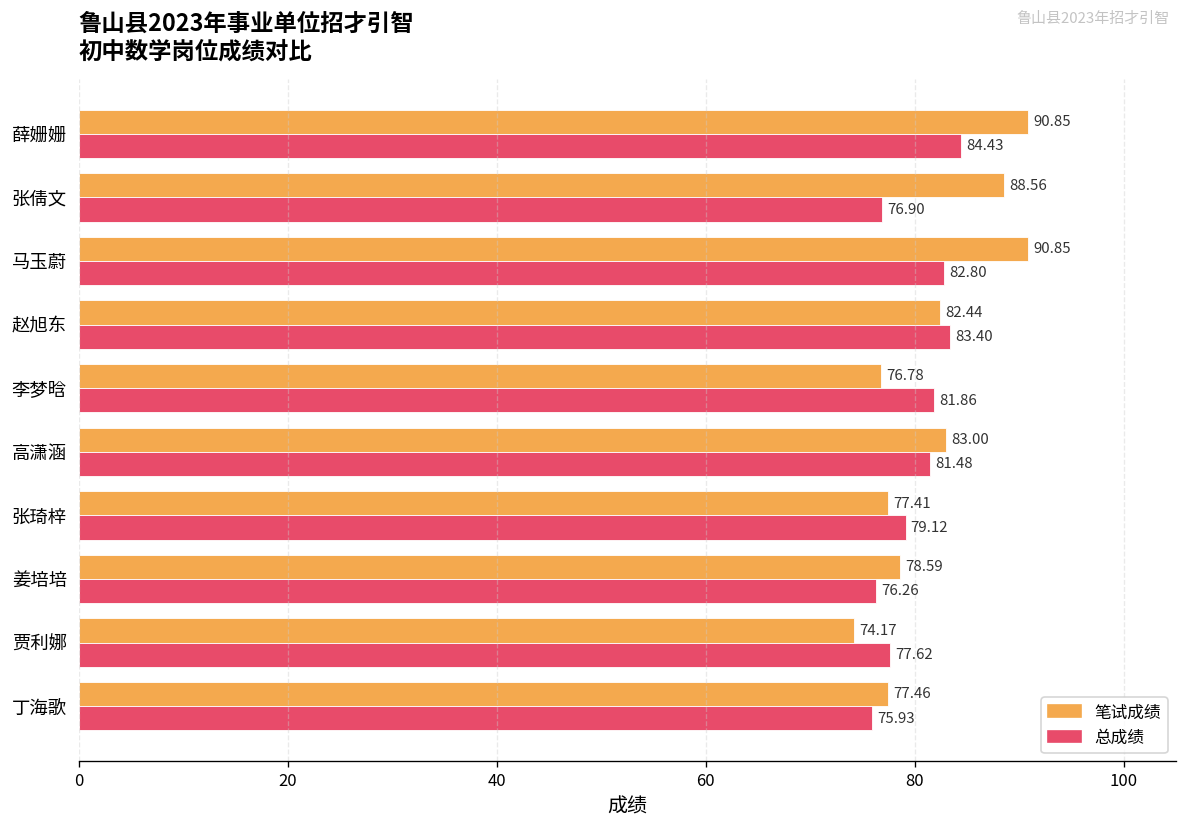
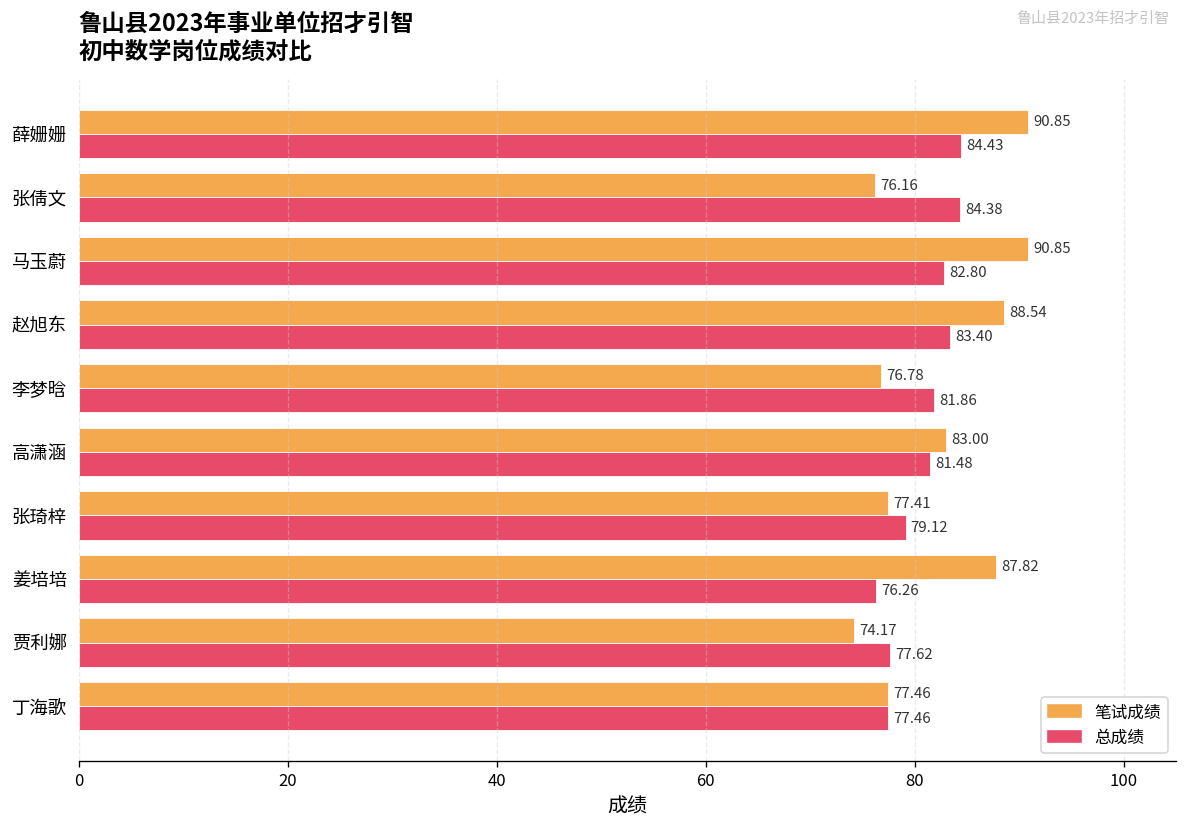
笔试成绩, 张倩文: 88.56 -> 76.16
总成绩, 张倩文: 76.90 -> 84.38
笔试成绩, 赵旭东: 82.44 -> 88.54
笔试成绩, 姜培培: 78.59 -> 87.82
总成绩, 丁海歌: 75.93 -> 77.46
